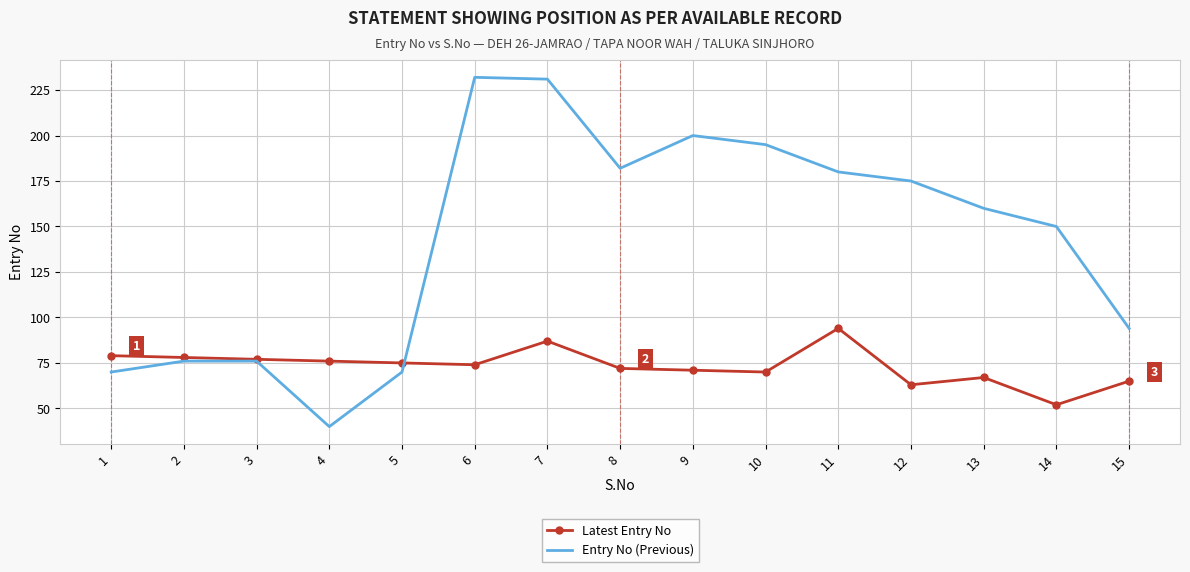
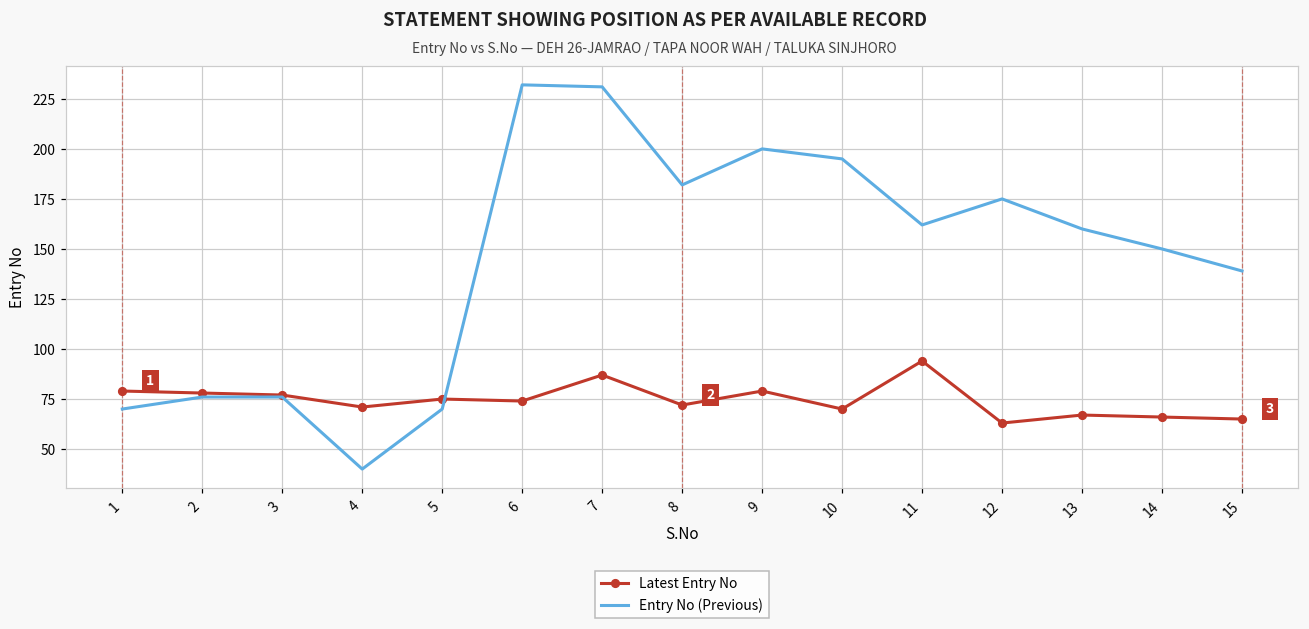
Latest Entry No, 4: 76 -> 71
Latest Entry No, 9: 71 -> 79
Entry No (Previous), 11: 180 -> 162
Latest Entry No, 14: 52 -> 66
Entry No (Previous), 15: 94 -> 139
